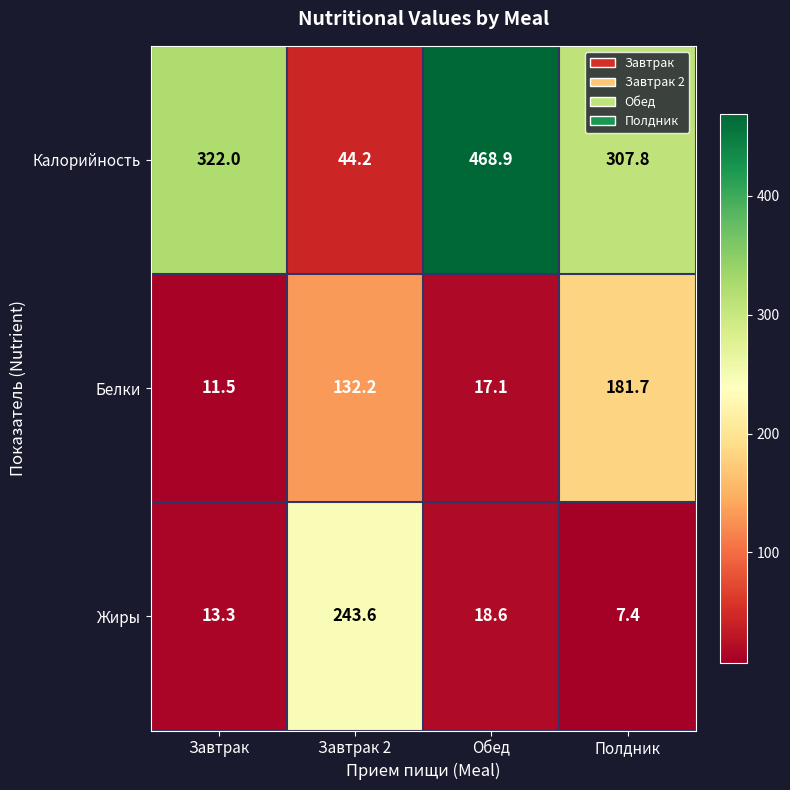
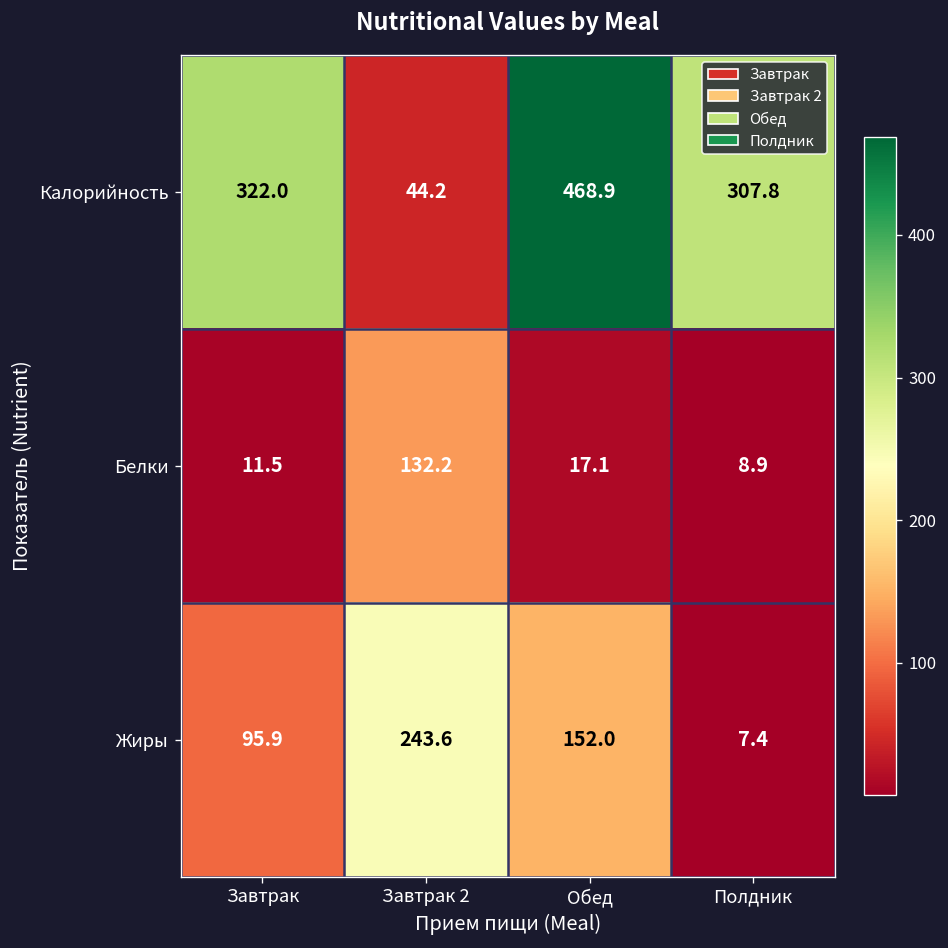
Белки, Полдник: 181.7 -> 8.9
Жиры, Завтрак: 13.3 -> 95.9
Жиры, Обед: 18.6 -> 152.0
